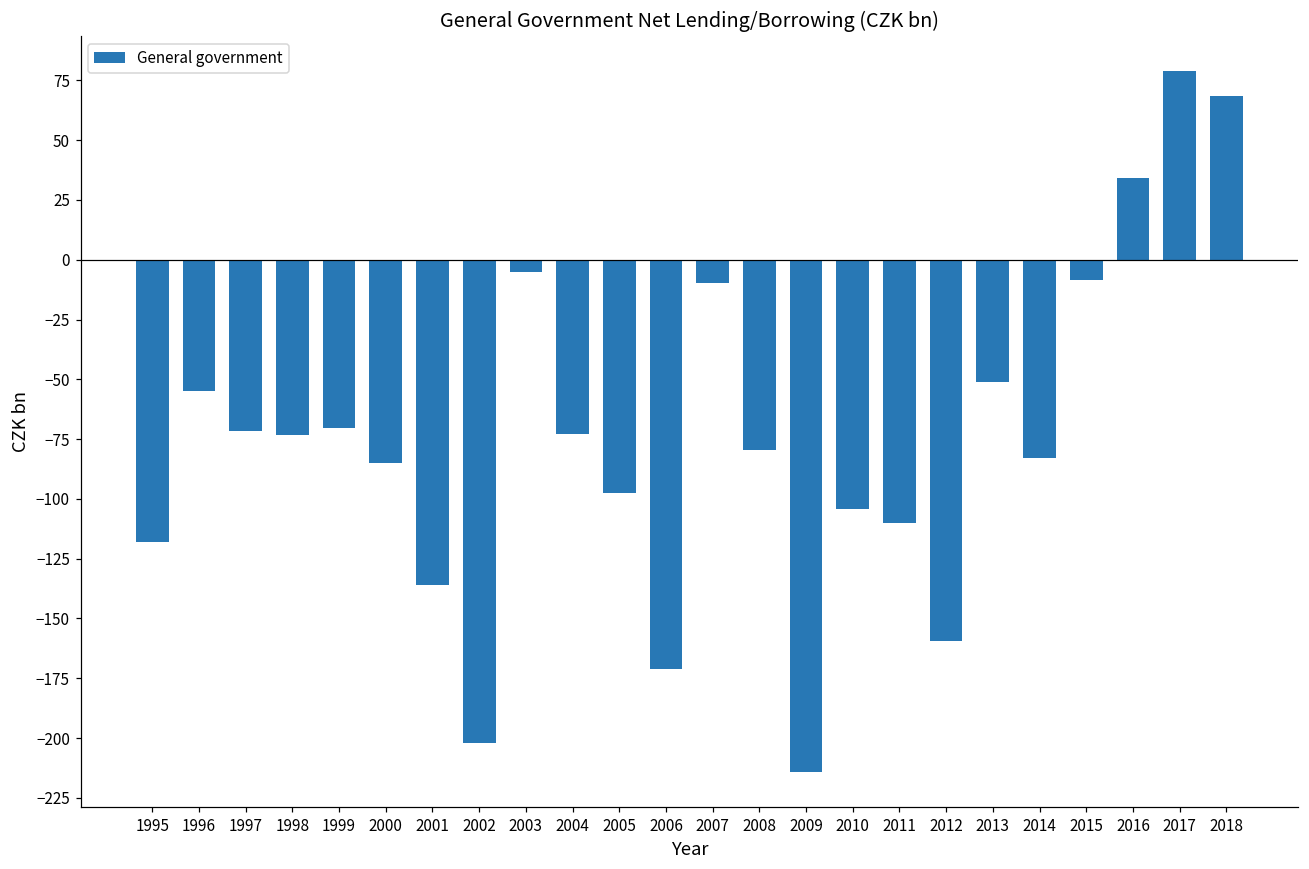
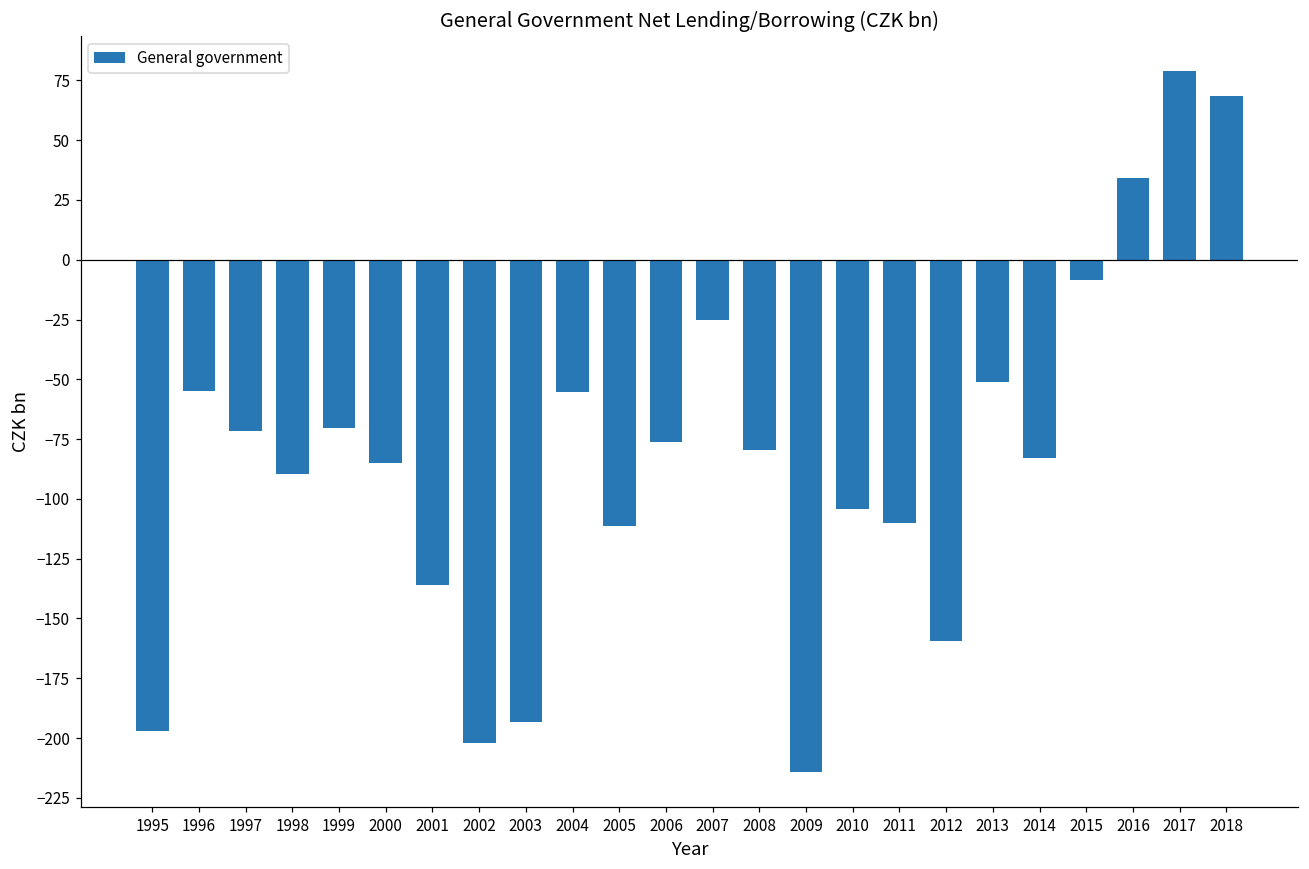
1995: -118 -> -197
1998: -73 -> -90
2003: -5 -> -193
2004: -73 -> -55
2005: -98 -> -111
2006: -171 -> -76
2007: -10 -> -25
